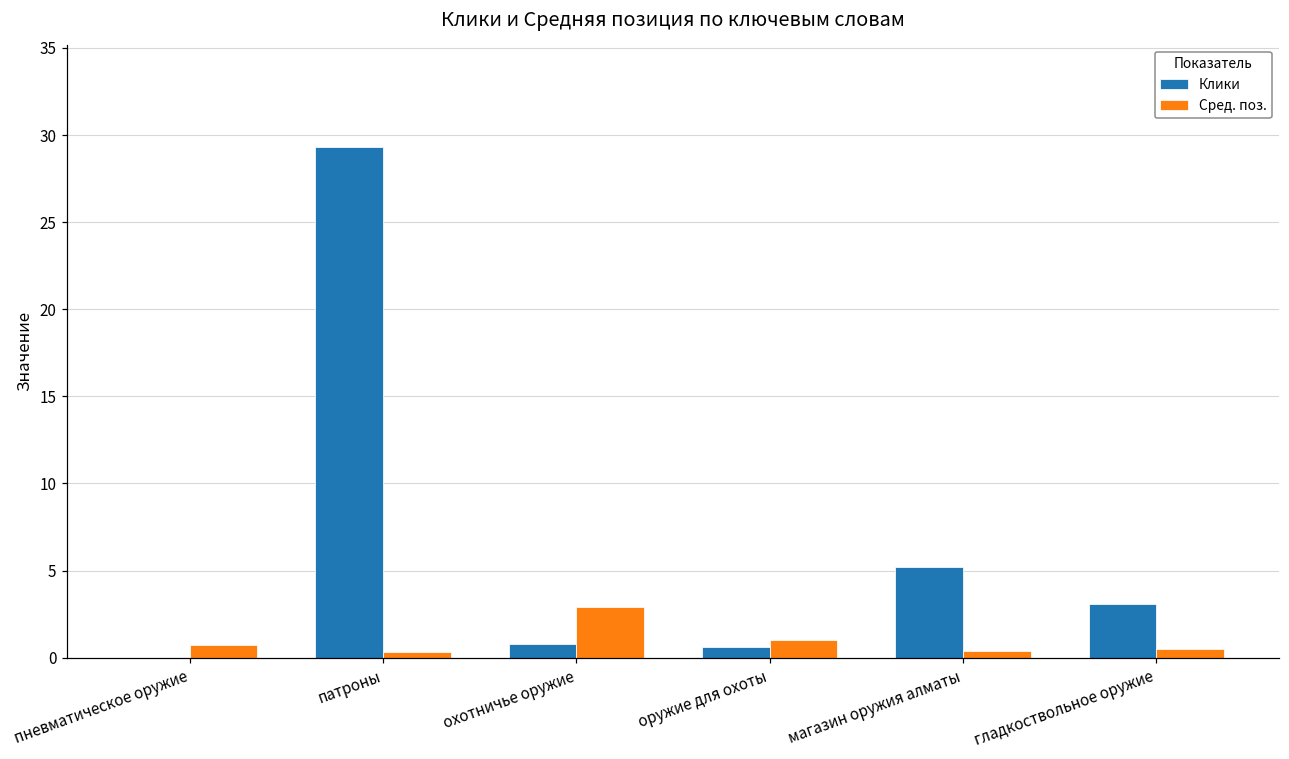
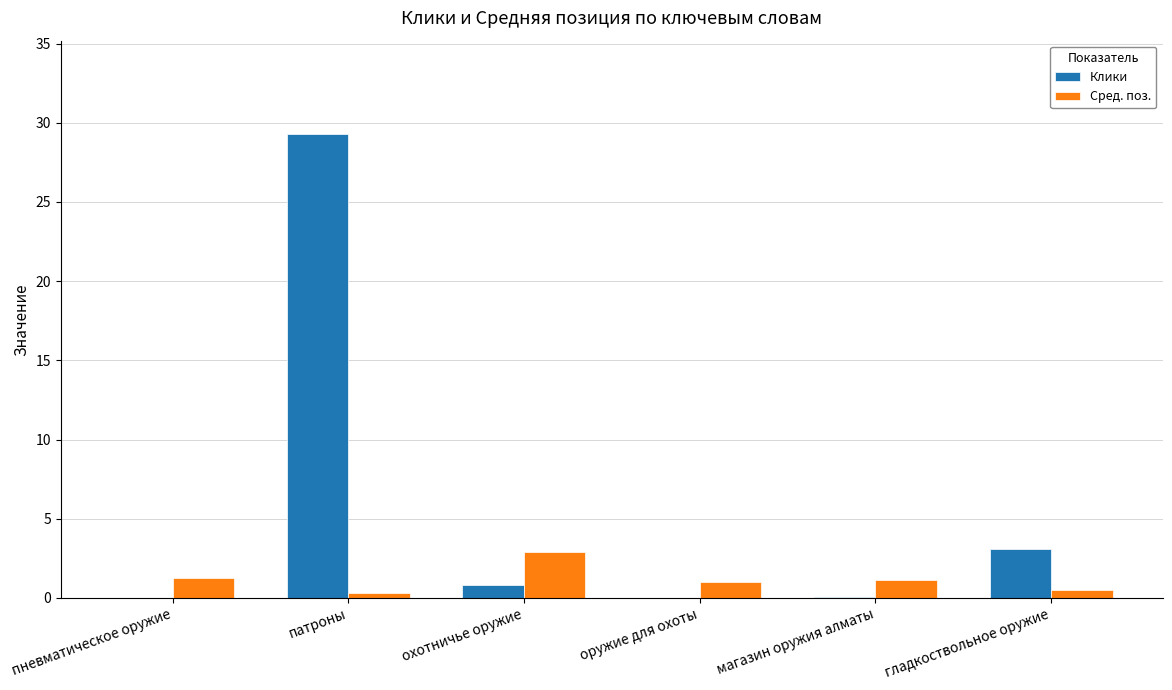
Сред. поз., пневматическое оружие: 0.7 -> 1.3
Клики, оружие для охоты: 0.6 -> 0.0
Клики, магазин оружия алматы: 5.2 -> 0.0
Сред. поз., магазин оружия алматы: 0.4 -> 1.1
